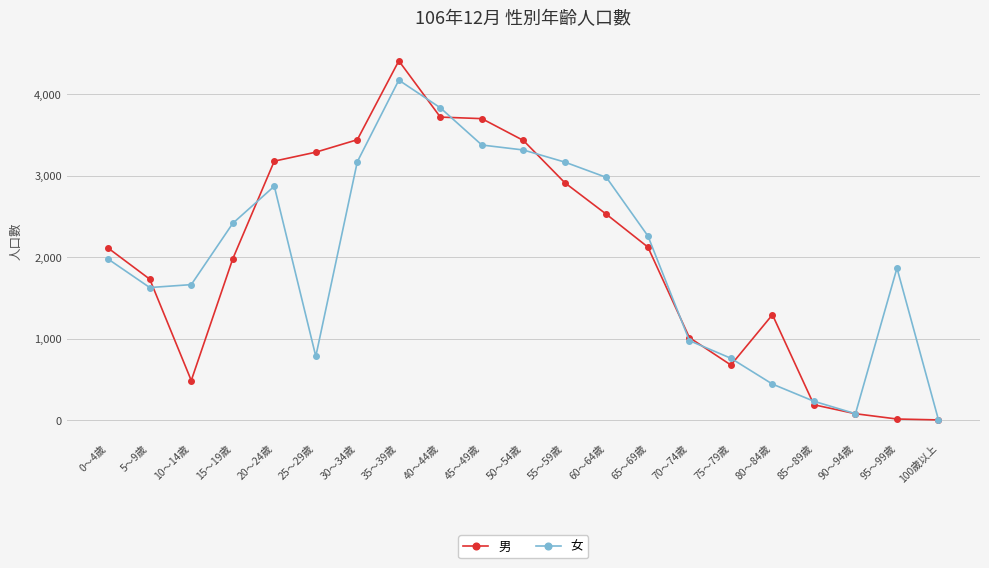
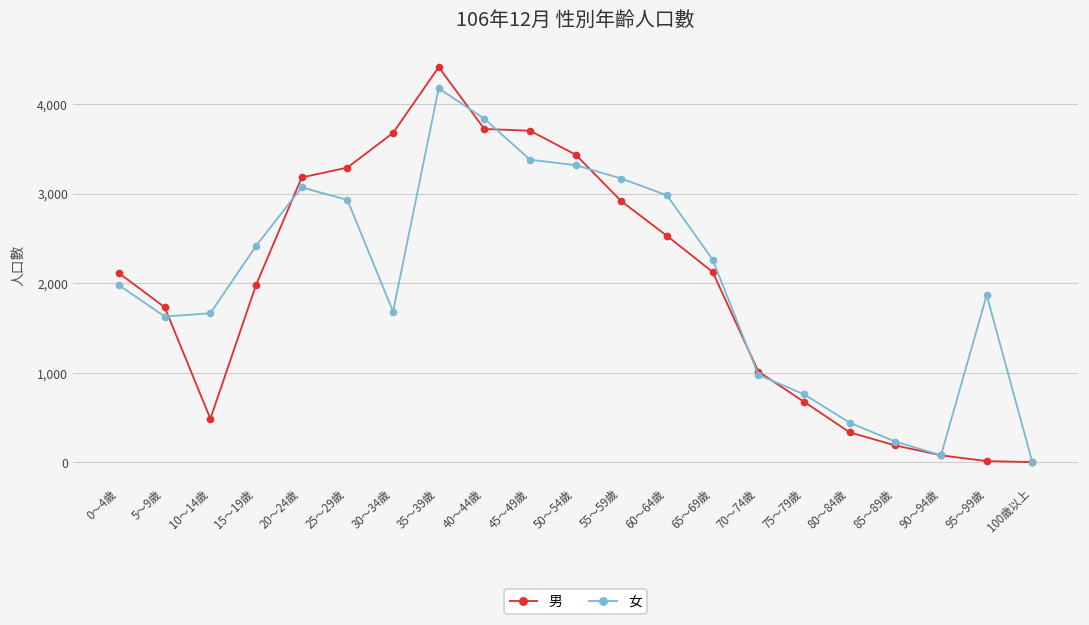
女, 20～24歲: 2,900 -> 3,100
女, 25～29歲: 800 -> 2,900
男, 30～34歲: 3,400 -> 3,700
女, 30～34歲: 3,200 -> 1,700
男, 80～84歲: 1,300 -> 300
